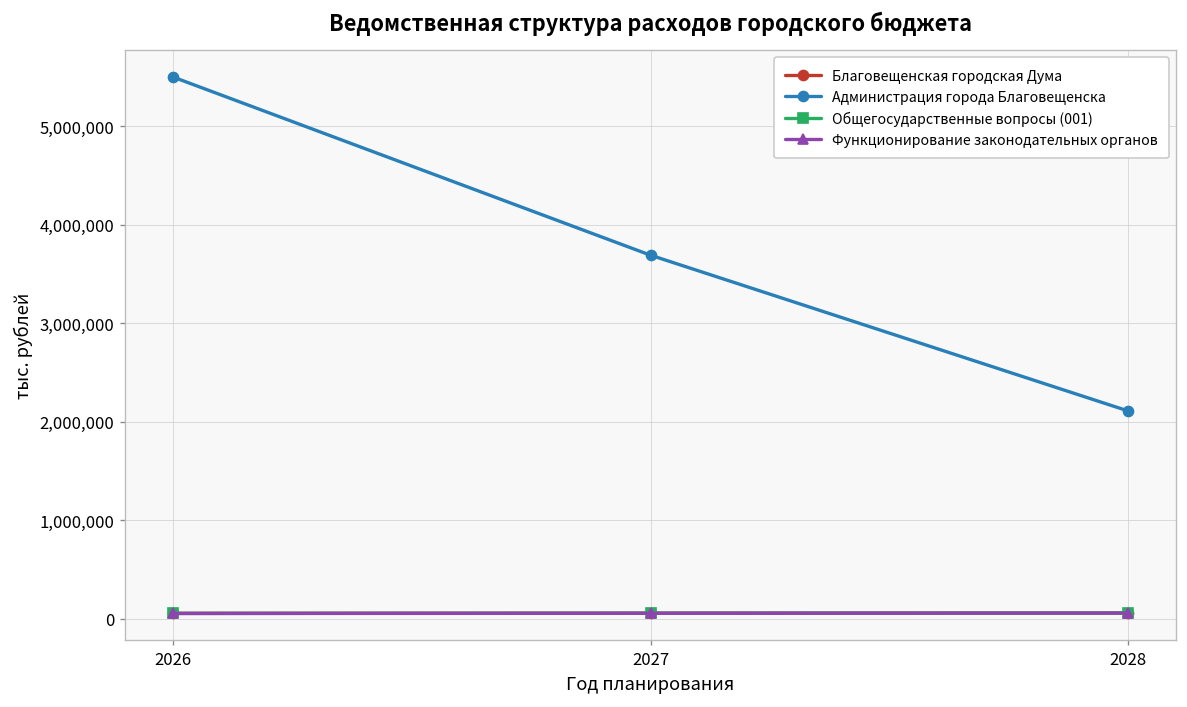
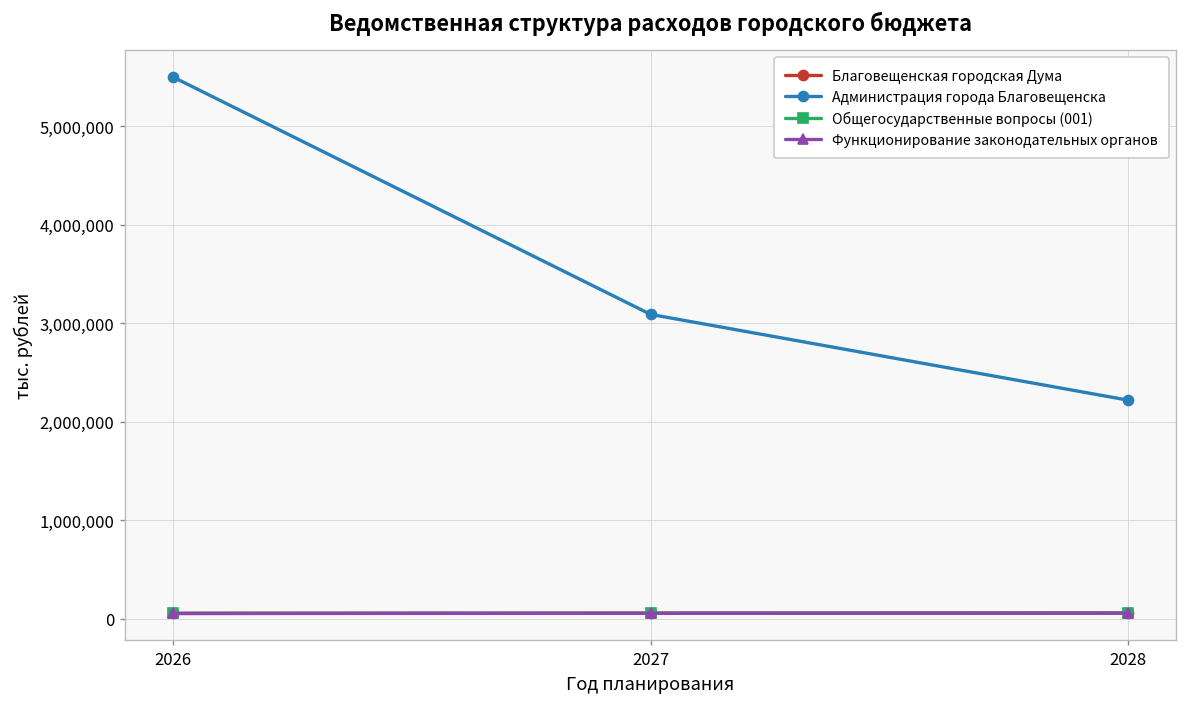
Администрация города Благовещенска, 2027: 3,700,000 -> 3,100,000
Администрация города Благовещенска, 2028: 2,100,000 -> 2,200,000
